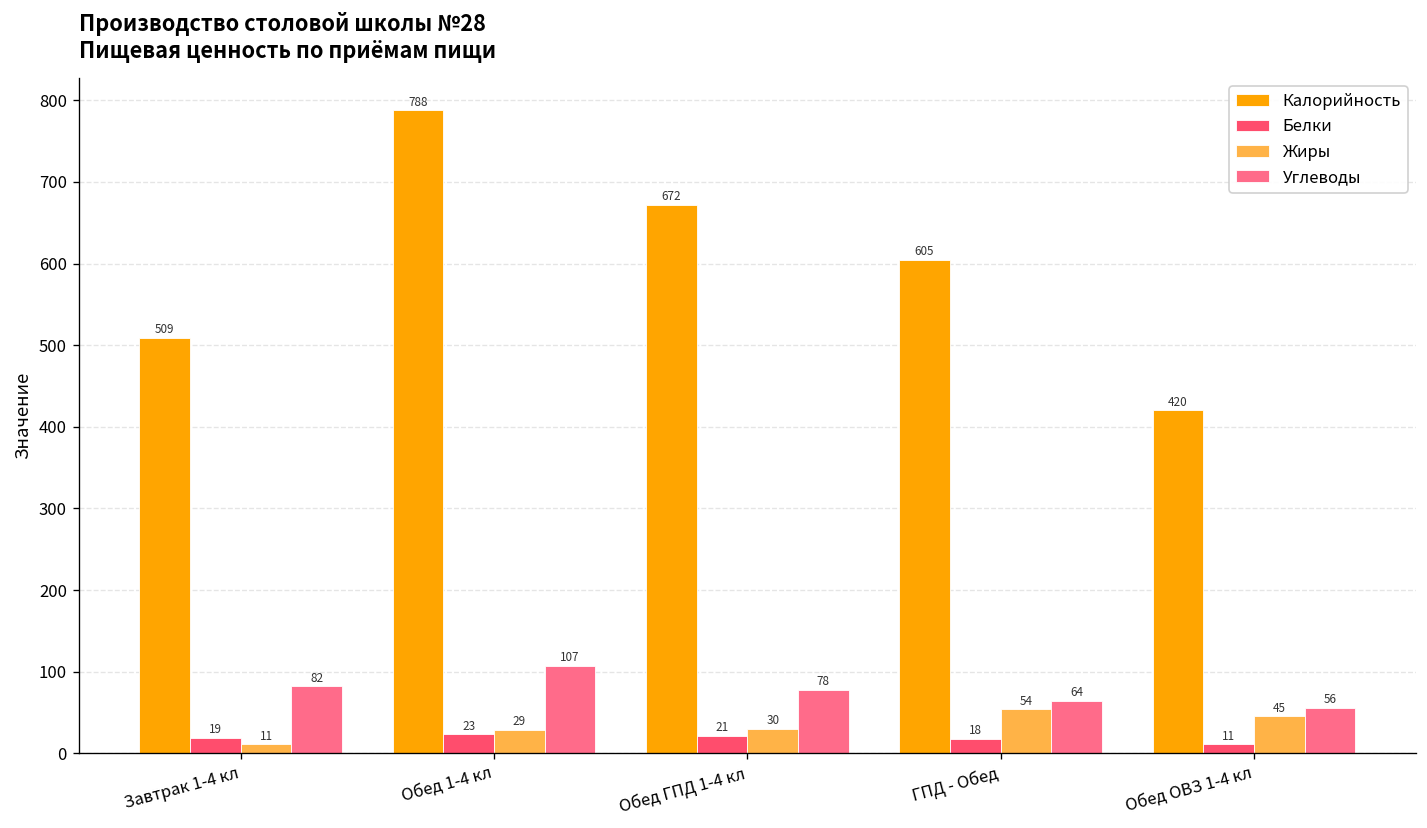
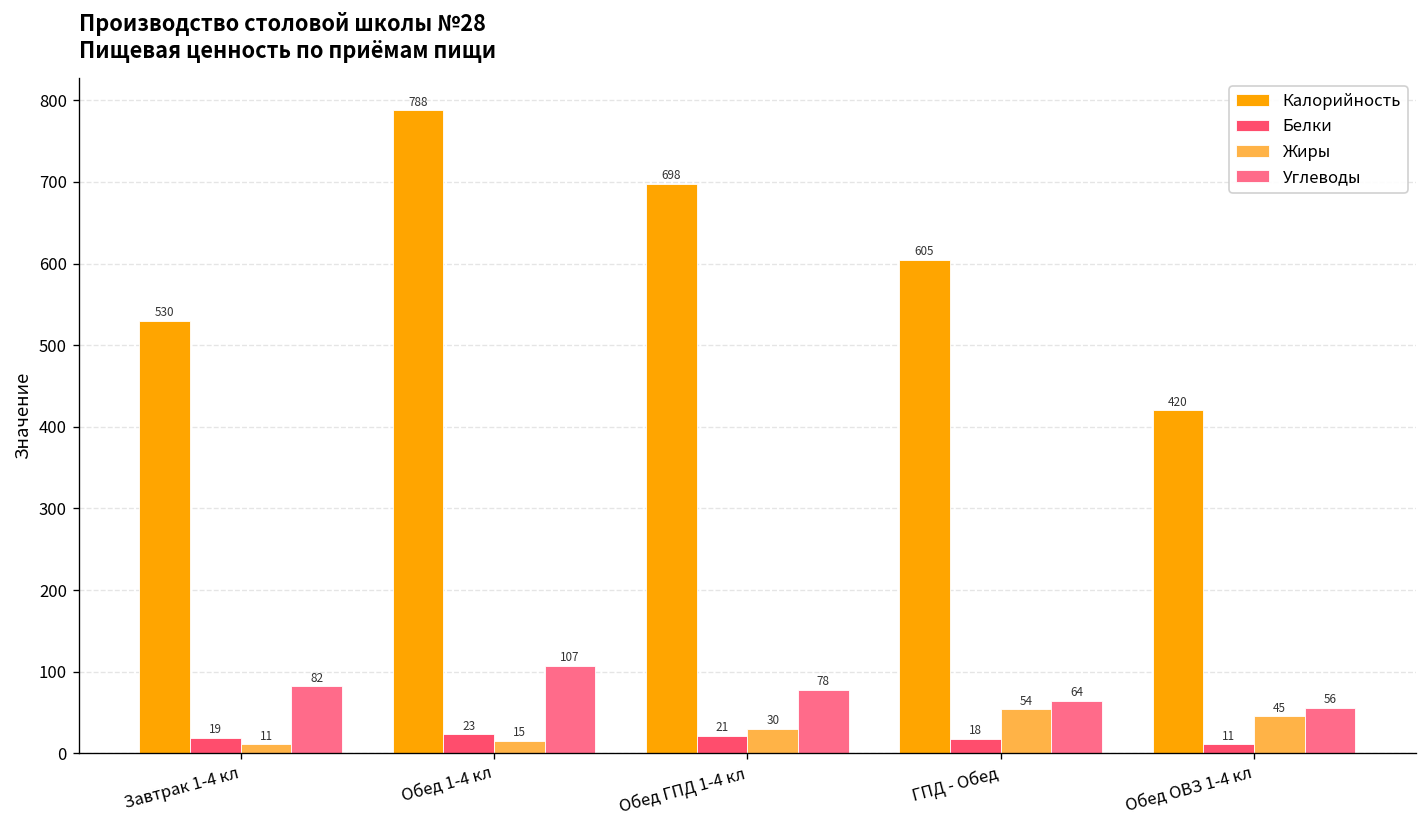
Калорийность, Завтрак 1-4 кл: 509 -> 530
Жиры, Обед 1-4 кл: 29 -> 15
Калорийность, Обед ГПД 1-4 кл: 672 -> 698
